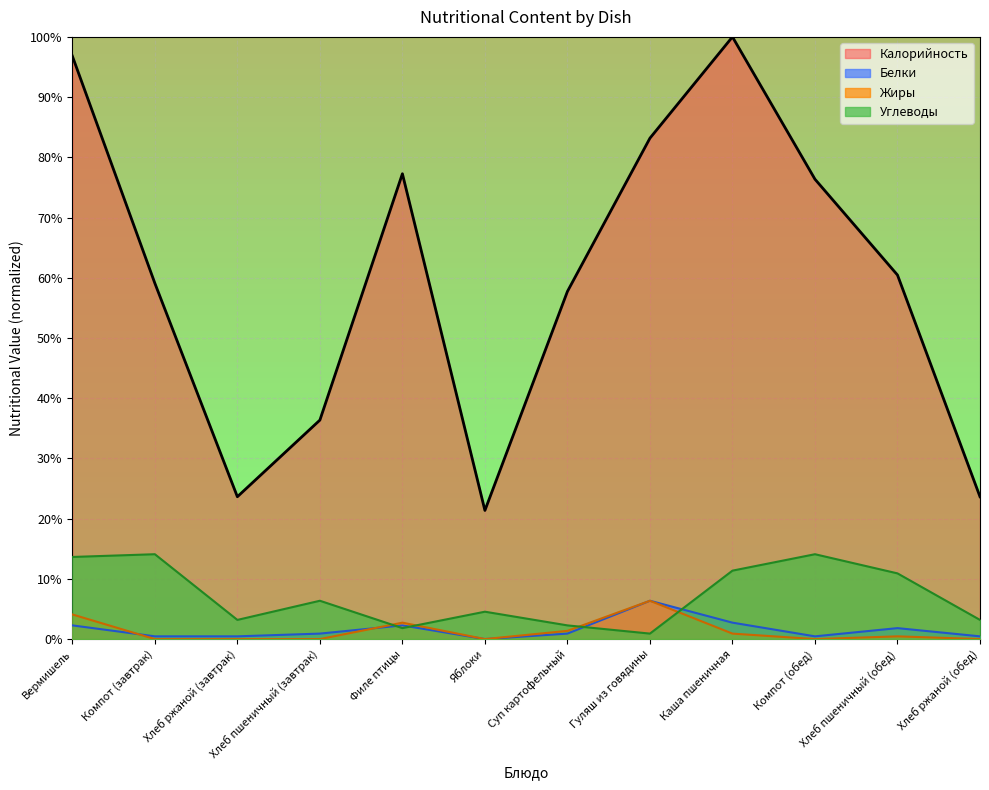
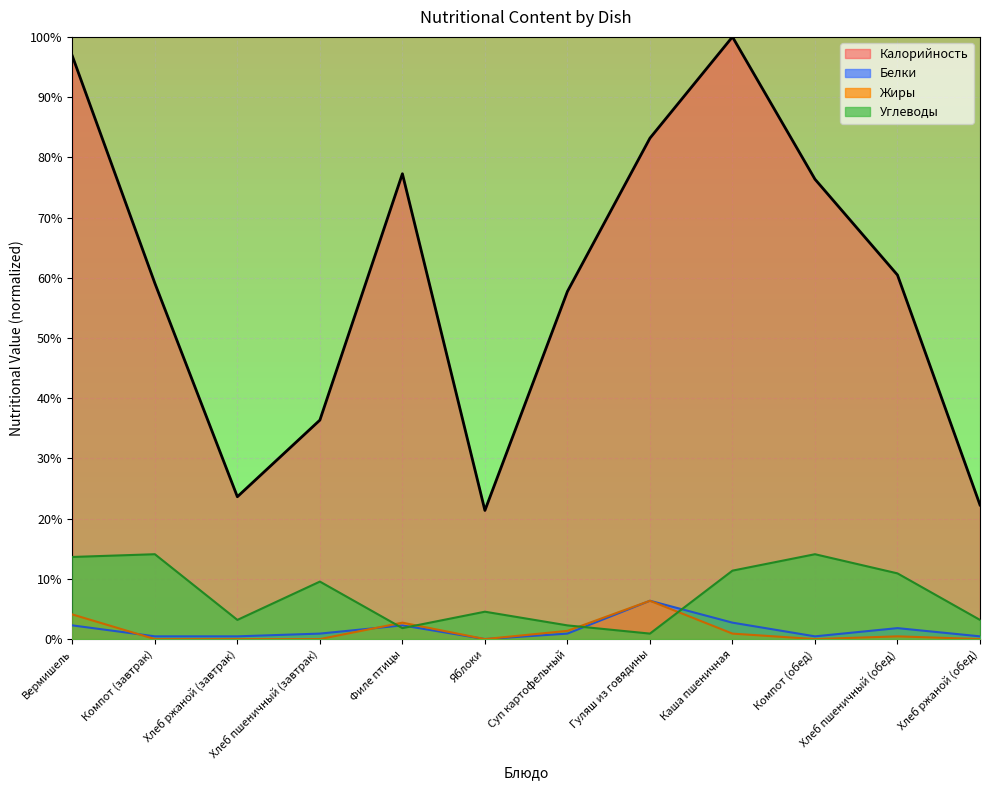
Углеводы, Хлеб пшеничный (завтрак): 6% -> 10%
Калорийность, Хлеб ржаной (обед): 24% -> 22%
